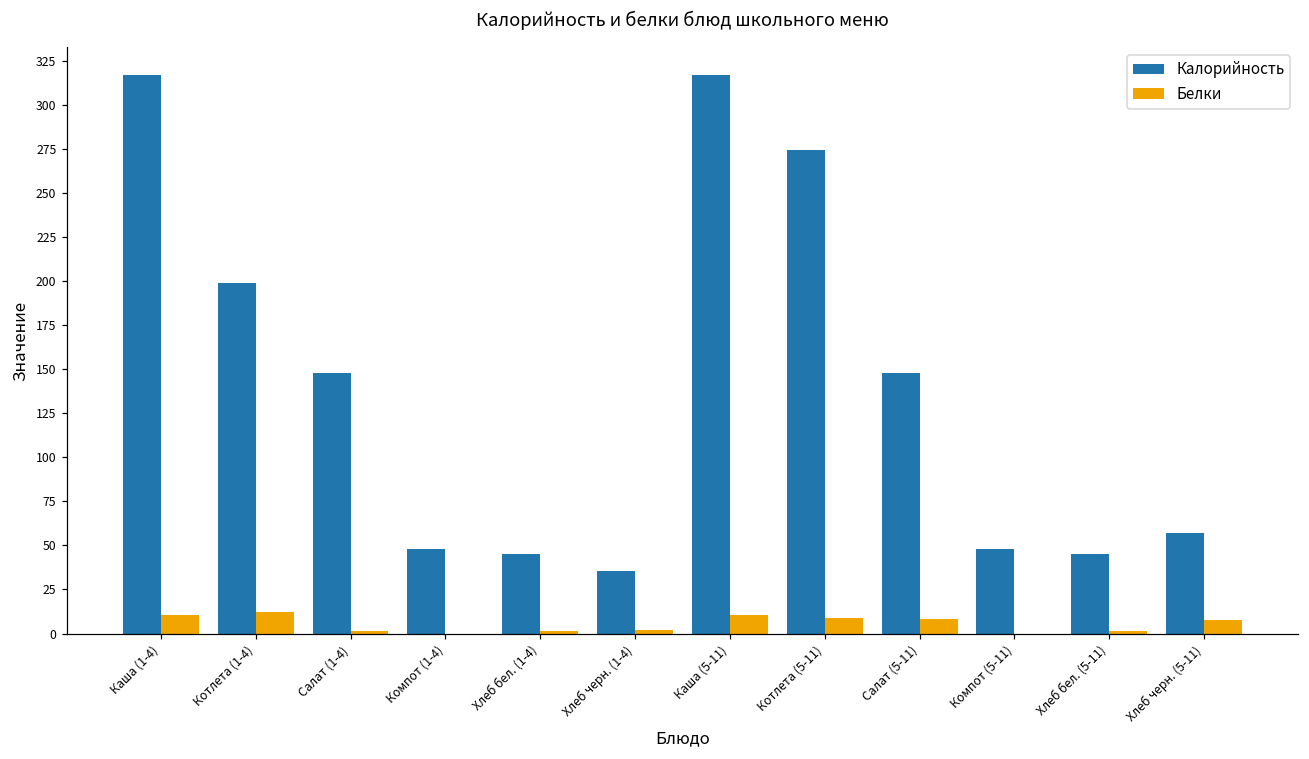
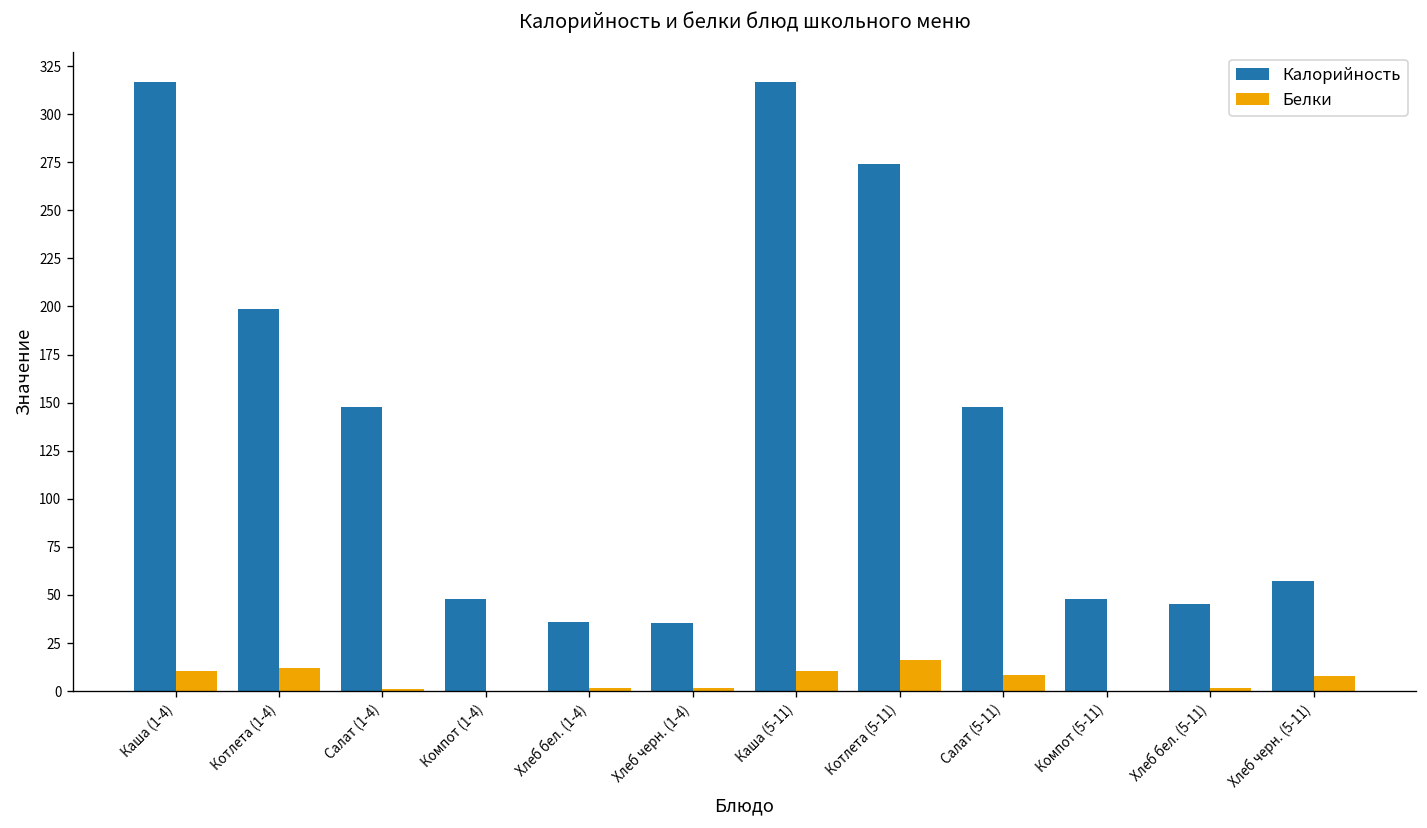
Калорийность, Хлеб бел. (1-4): 45 -> 36
Белки, Котлета (5-11): 9 -> 16
